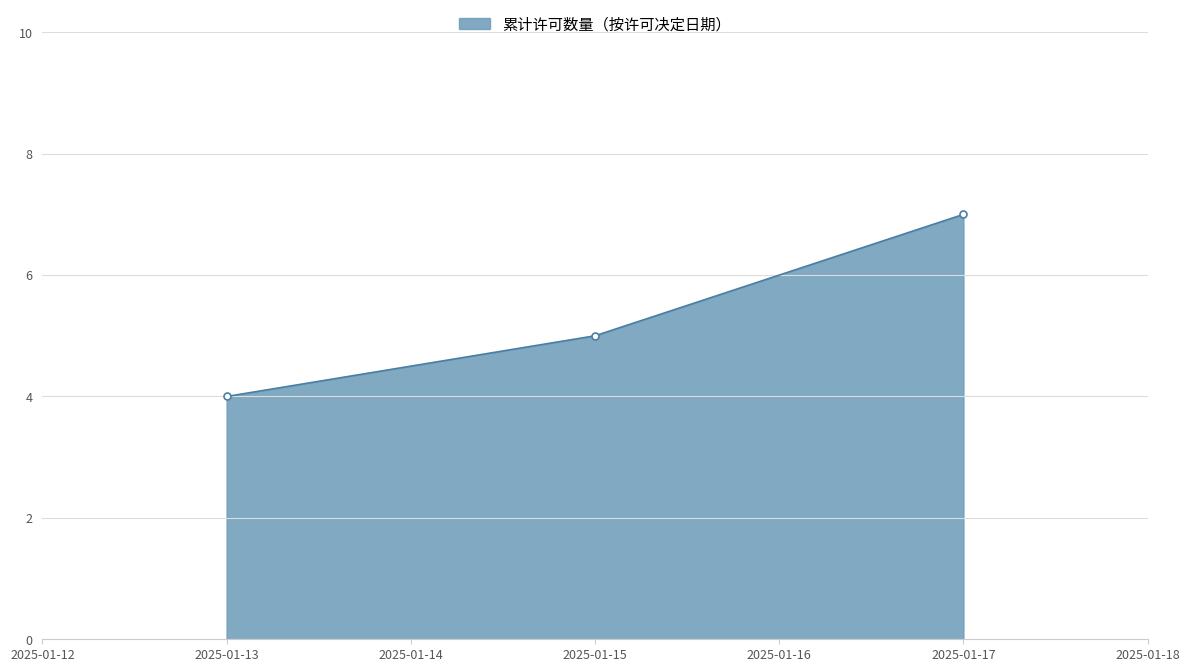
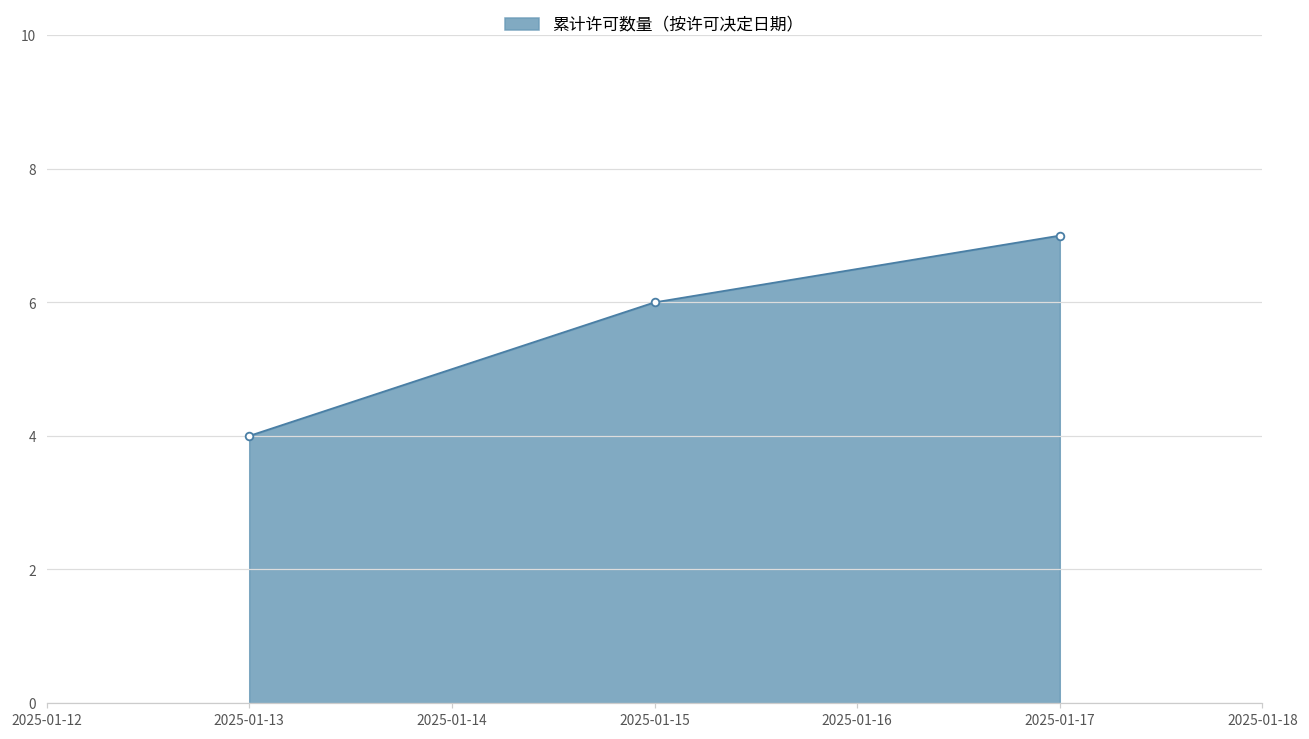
2025-01-15: 5 -> 6
